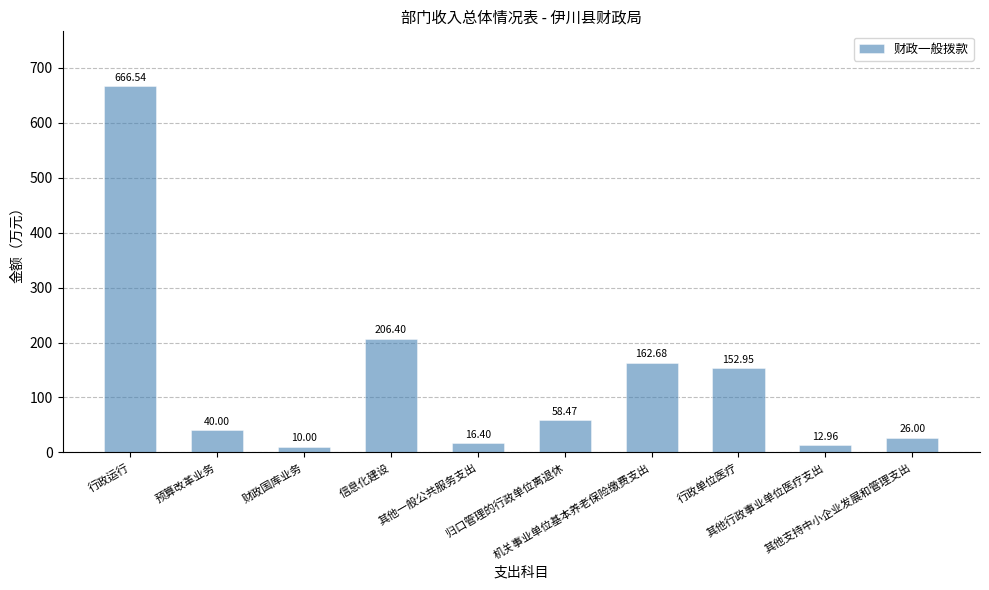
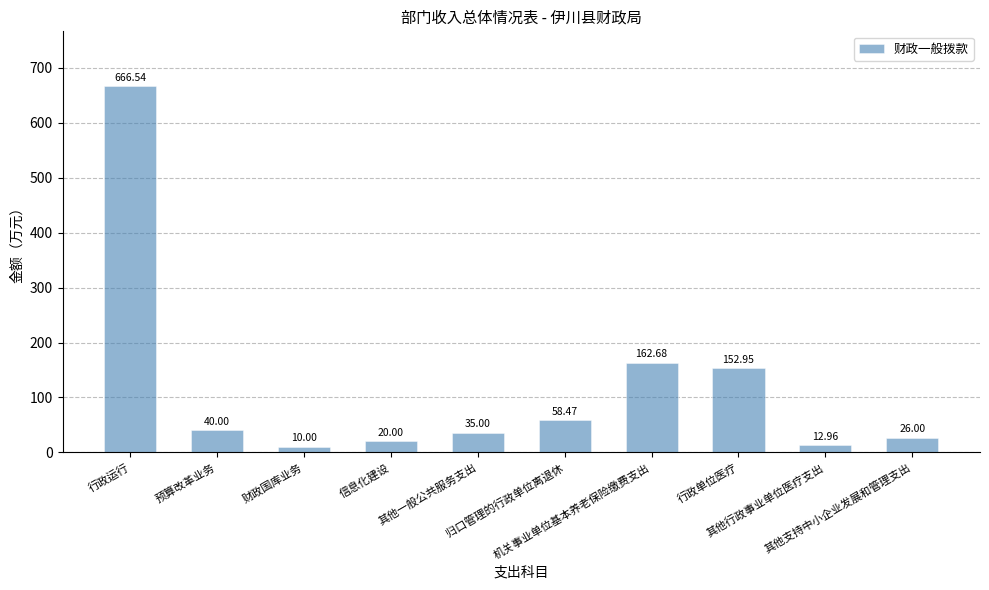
信息化建设: 206.40 -> 20.00
其他一般公共服务支出: 16.40 -> 35.00
